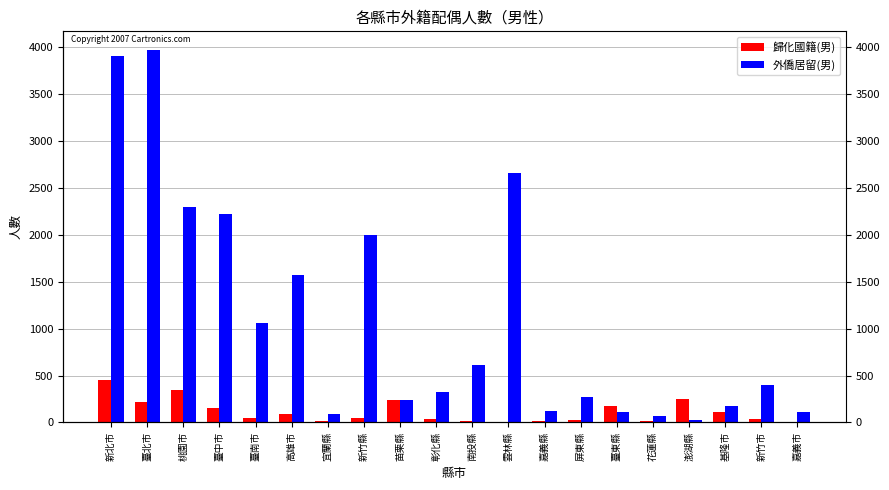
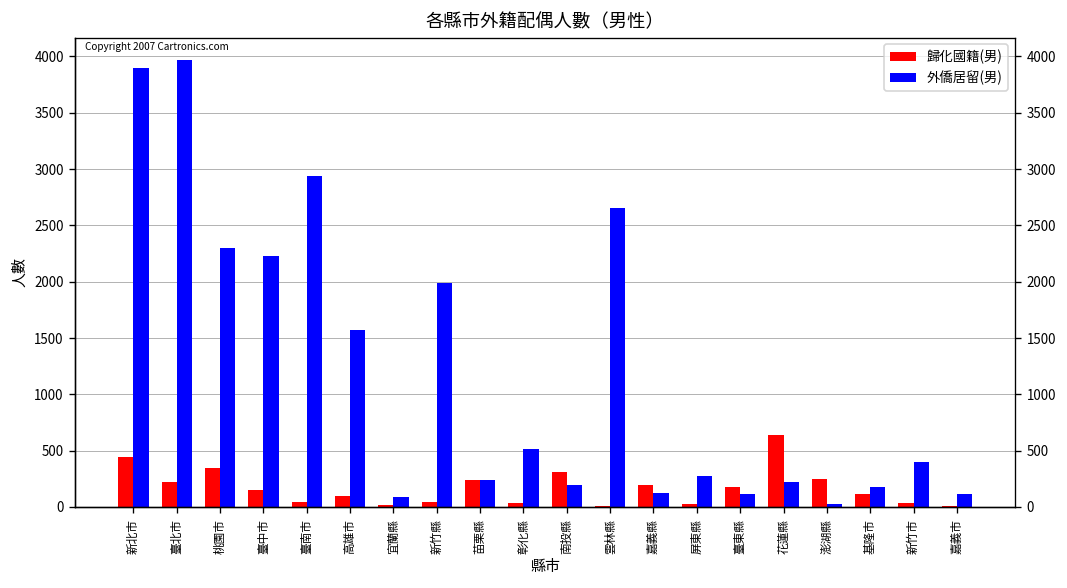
外僑居留(男), 臺南市: 1100 -> 2900
外僑居留(男), 彰化縣: 300 -> 500
歸化國籍(男), 南投縣: 0 -> 300
外僑居留(男), 南投縣: 600 -> 200
歸化國籍(男), 嘉義縣: 0 -> 200
歸化國籍(男), 花蓮縣: 0 -> 600
外僑居留(男), 花蓮縣: 100 -> 200
